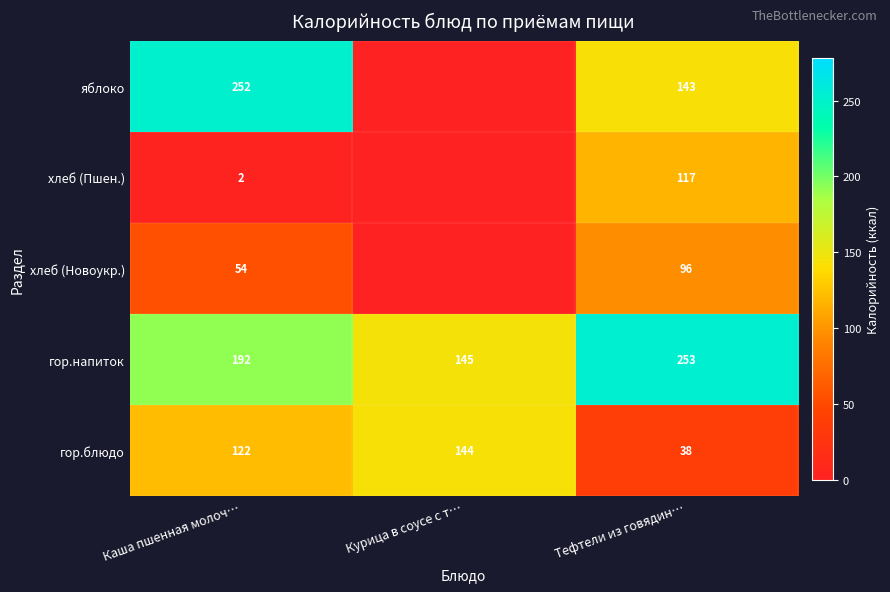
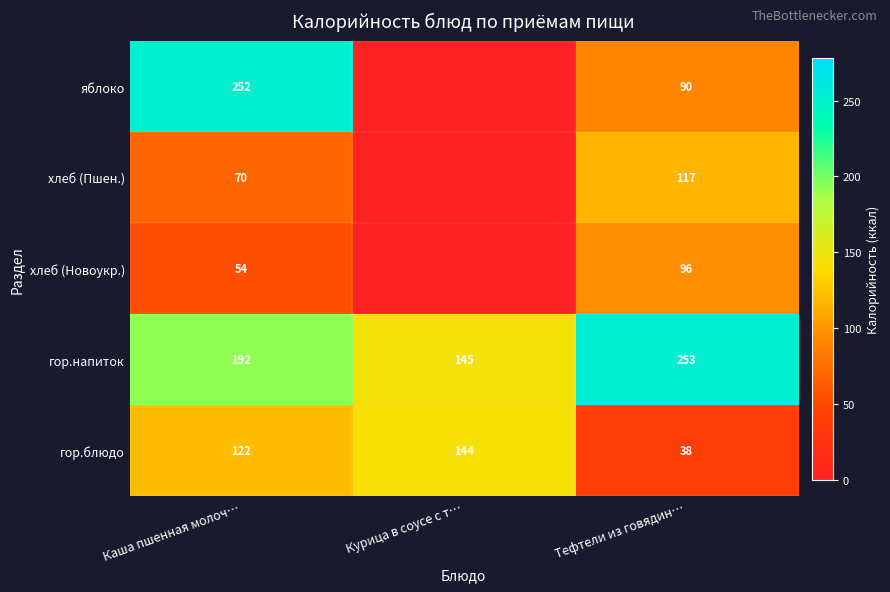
яблоко, Тефтели из говядин…: 143 -> 90
хлеб (Пшен.), Каша пшенная молоч…: 2 -> 70
